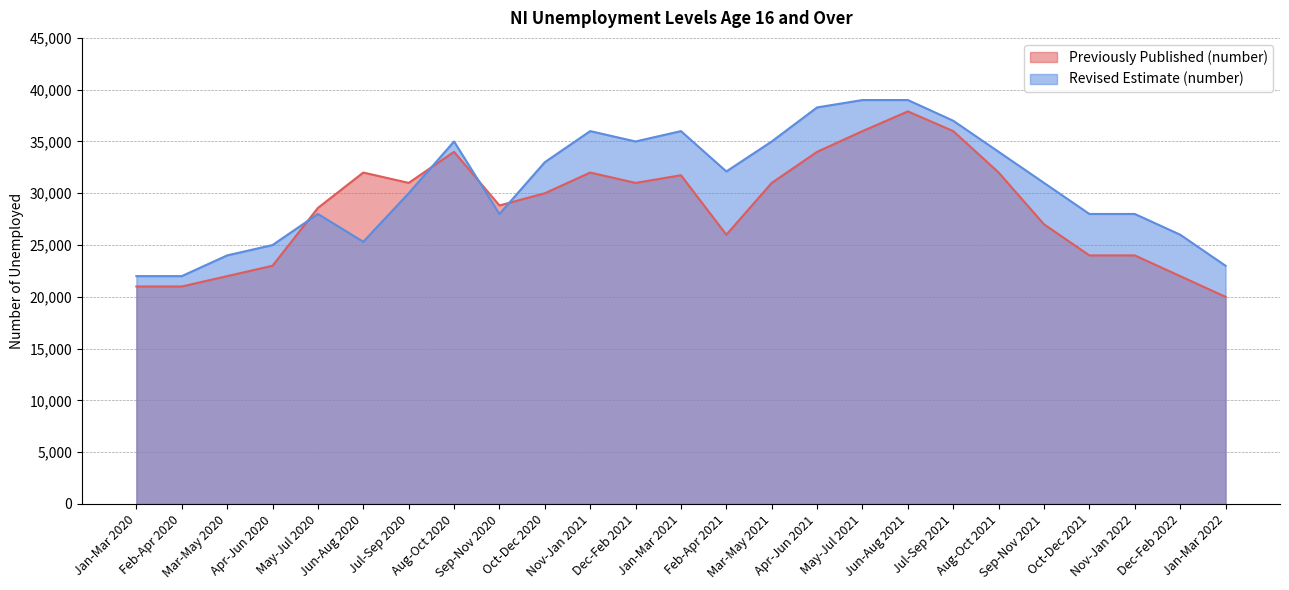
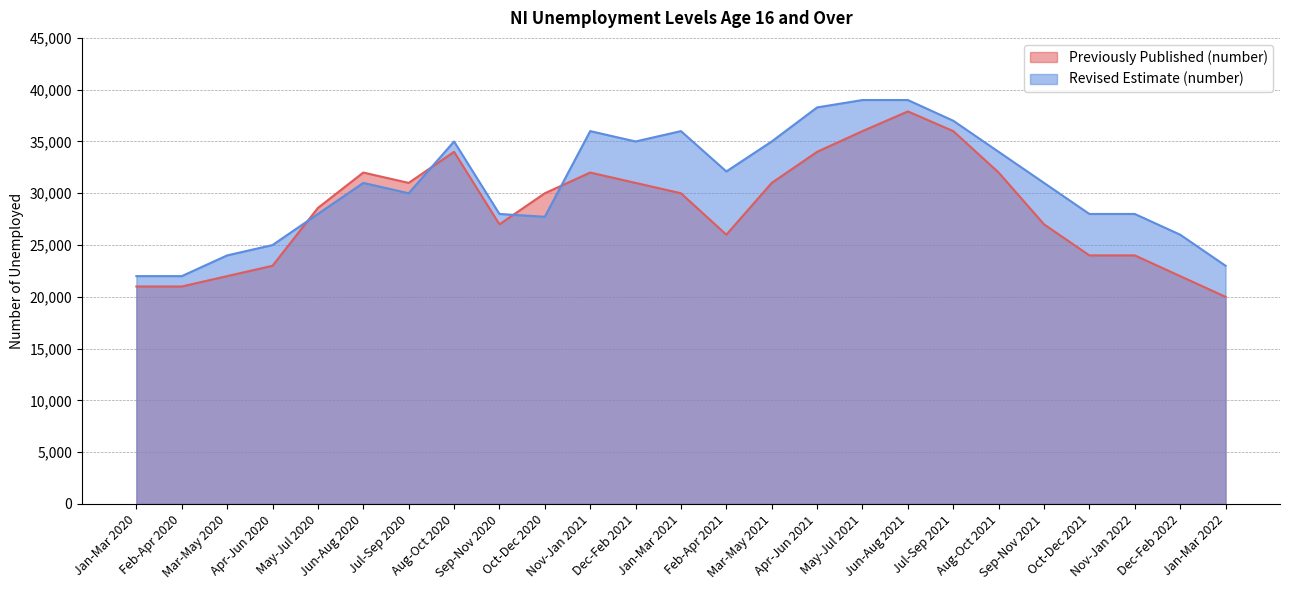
Revised Estimate (number), Jun-Aug 2020: 25,300 -> 31,000
Previously Published (number), Sep-Nov 2020: 28,800 -> 27,000
Revised Estimate (number), Oct-Dec 2020: 33,000 -> 27,700
Previously Published (number), Jan-Mar 2021: 31,700 -> 30,000
